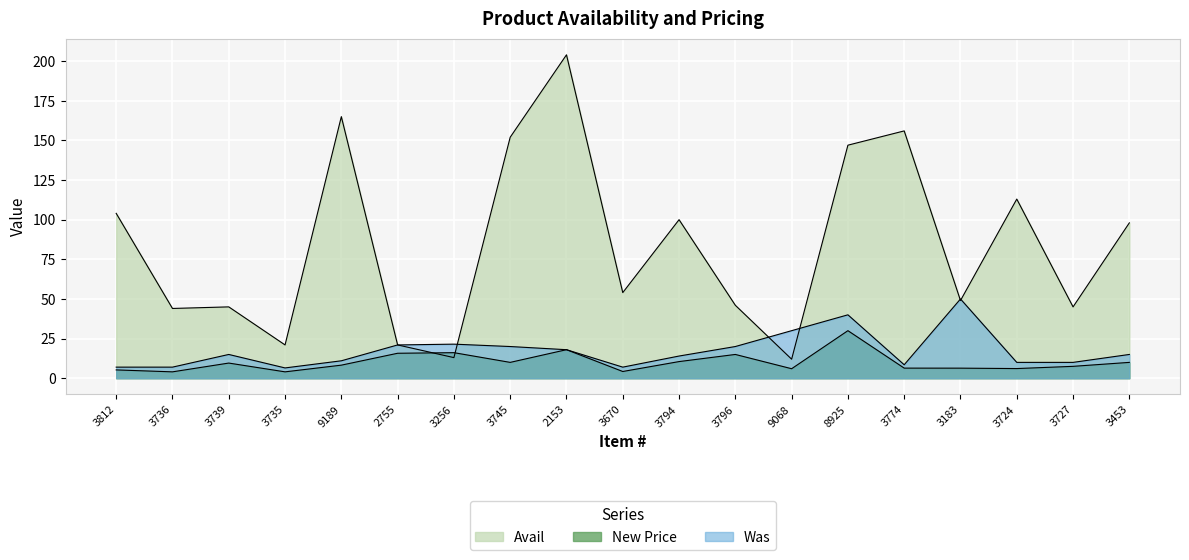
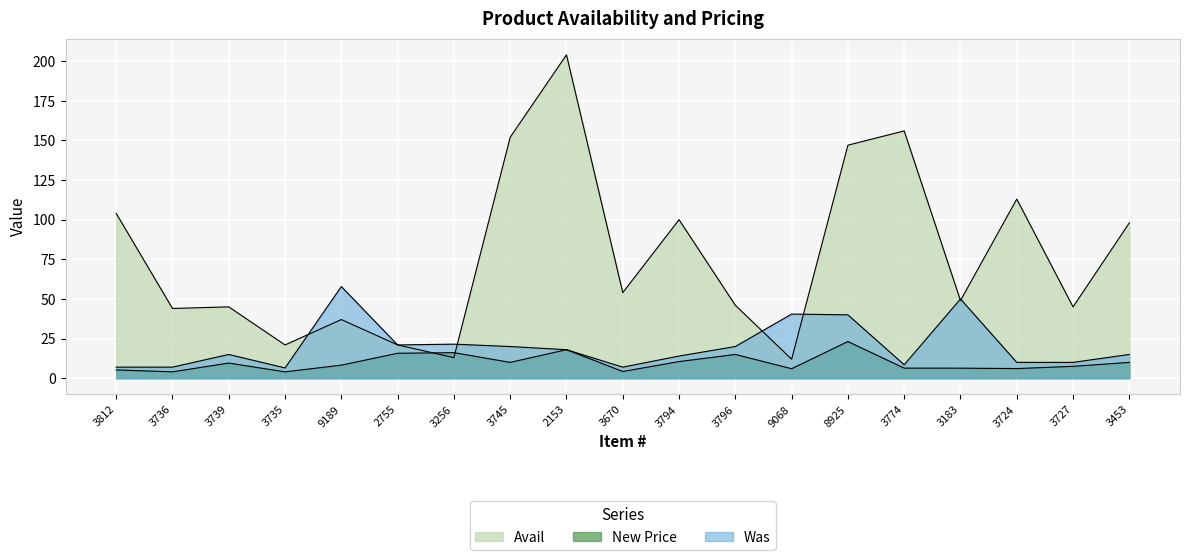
Avail, 9189: 165 -> 37
Was, 9189: 11 -> 58
Was, 9068: 30 -> 40
New Price, 8925: 30 -> 23
